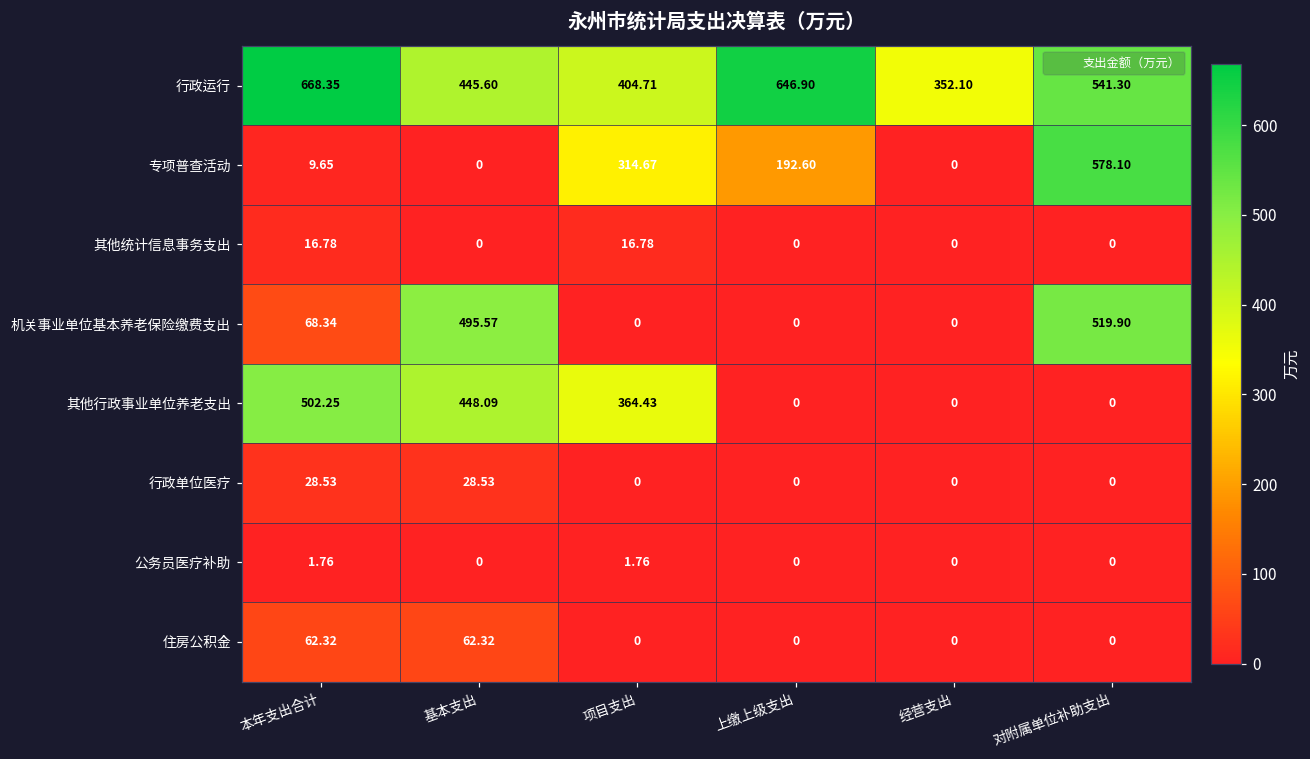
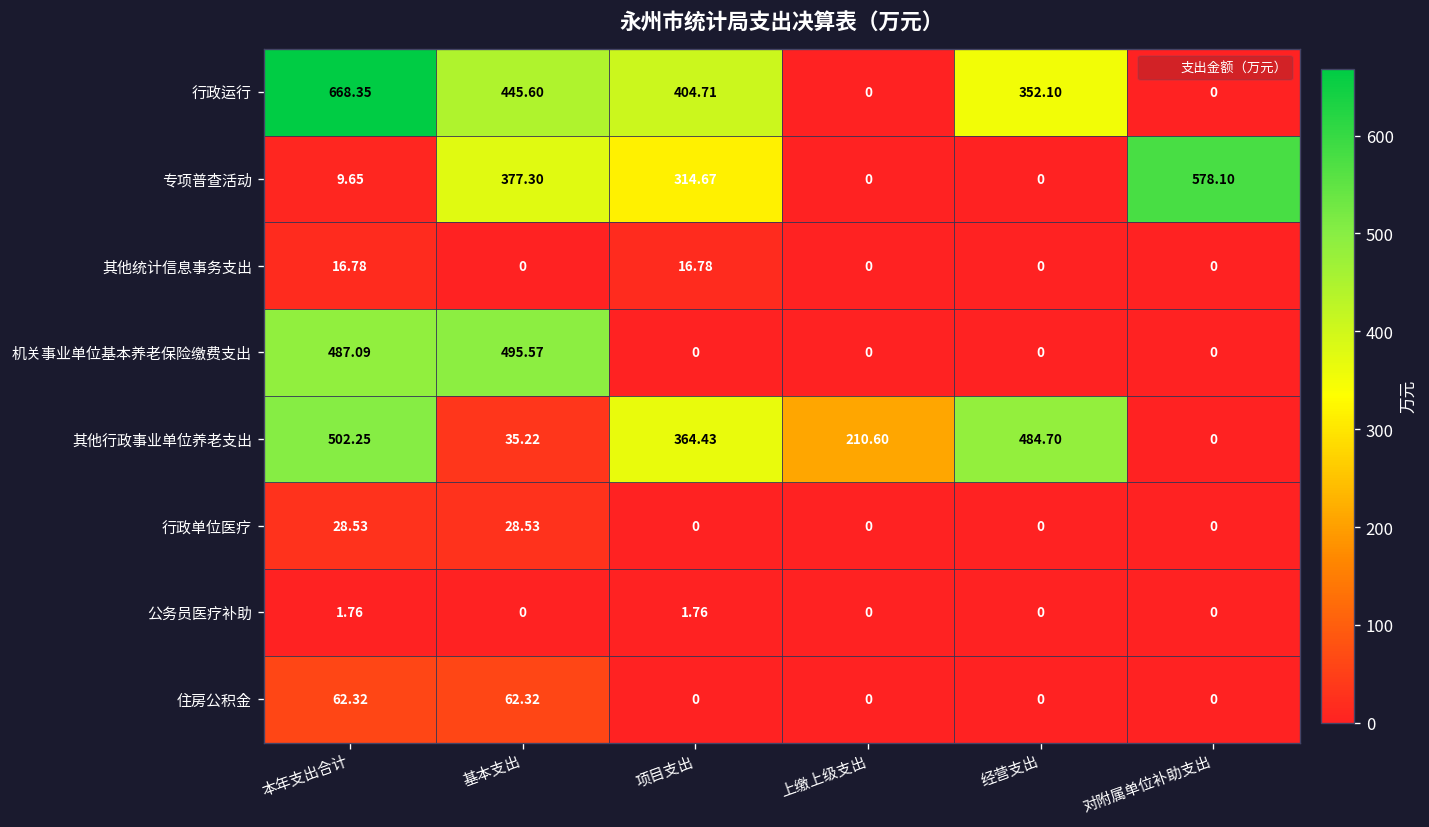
行政运行, 上缴上级支出: 646.90 -> 0
行政运行, 对附属单位补助支出: 541.30 -> 0
专项普查活动, 基本支出: 0 -> 377.30
专项普查活动, 上缴上级支出: 192.60 -> 0
机关事业单位基本养老保险缴费支出, 本年支出合计: 68.34 -> 487.09
机关事业单位基本养老保险缴费支出, 对附属单位补助支出: 519.90 -> 0
其他行政事业单位养老支出, 基本支出: 448.09 -> 35.22
其他行政事业单位养老支出, 上缴上级支出: 0 -> 210.60
其他行政事业单位养老支出, 经营支出: 0 -> 484.70
